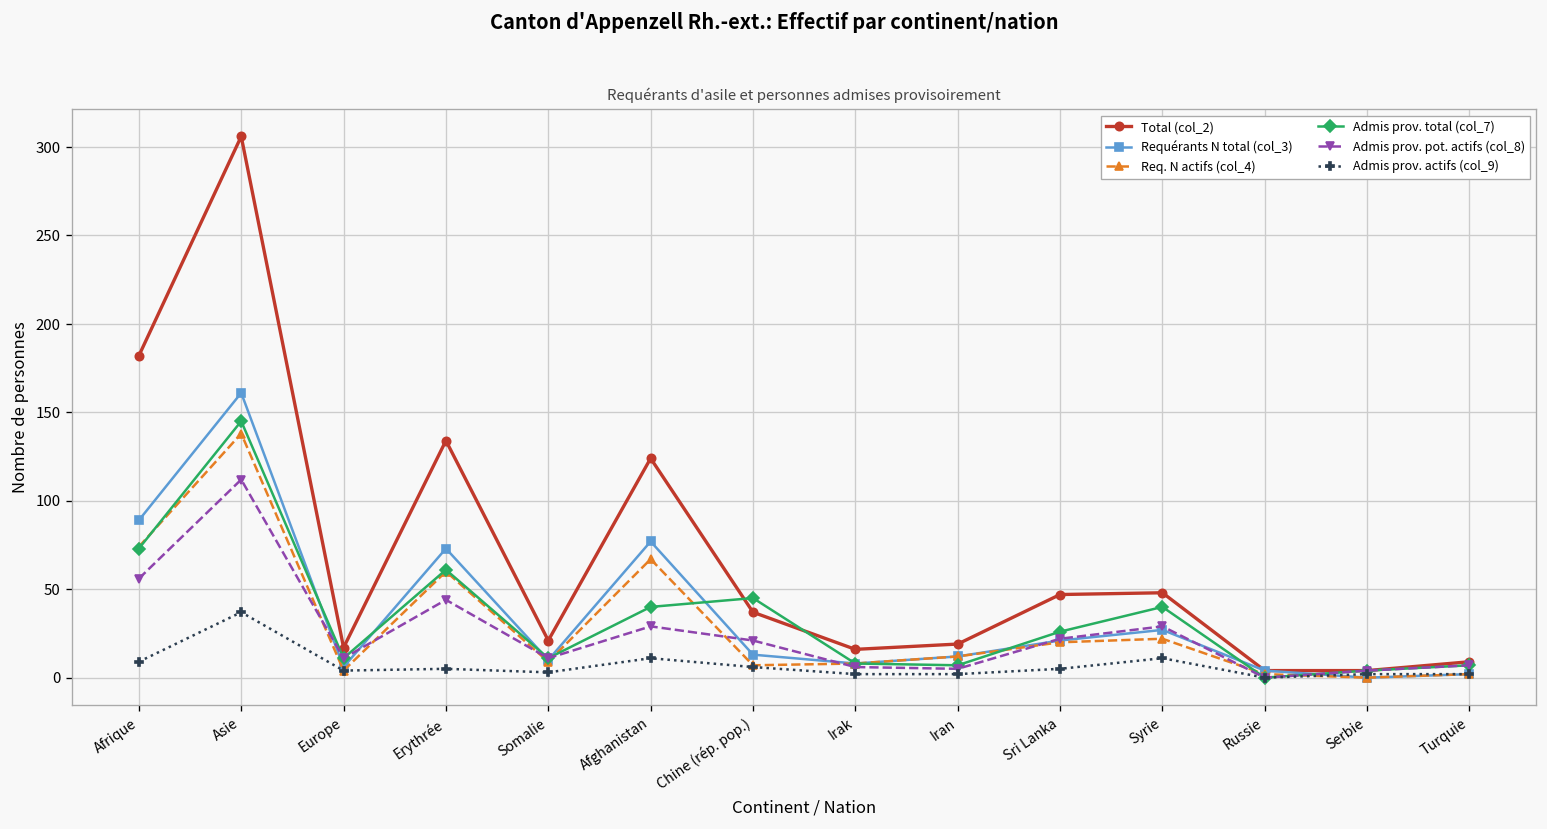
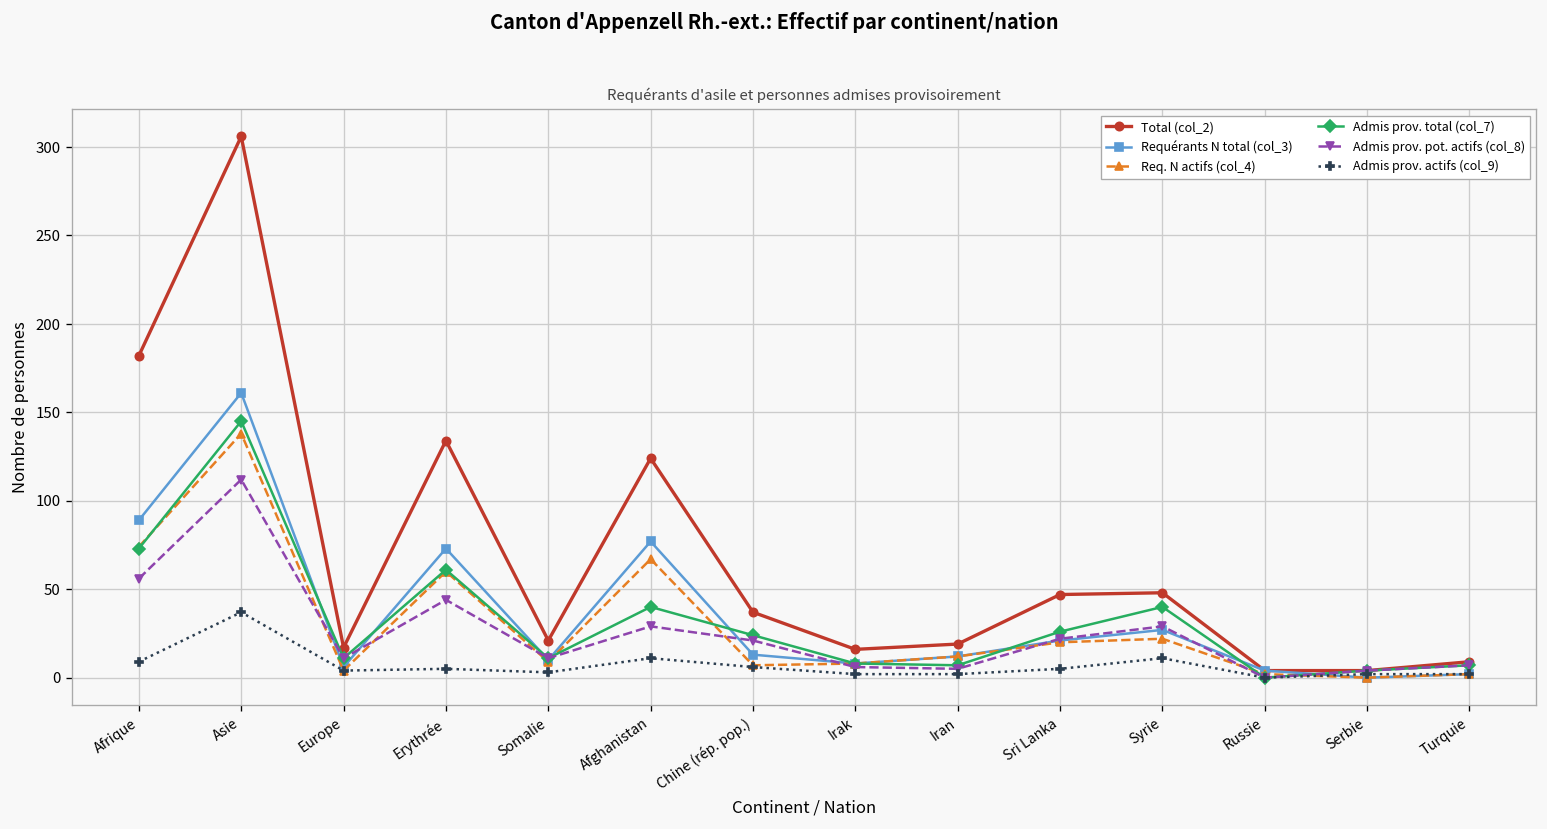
Admis prov. total (col_7), Chine (rép. pop.): 45 -> 24
